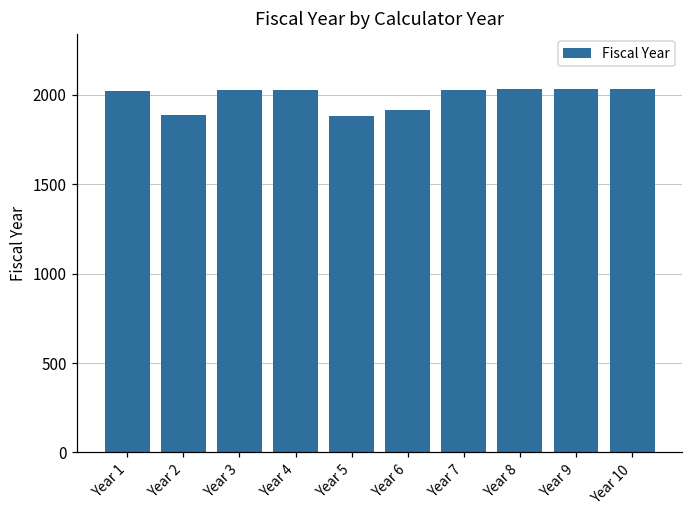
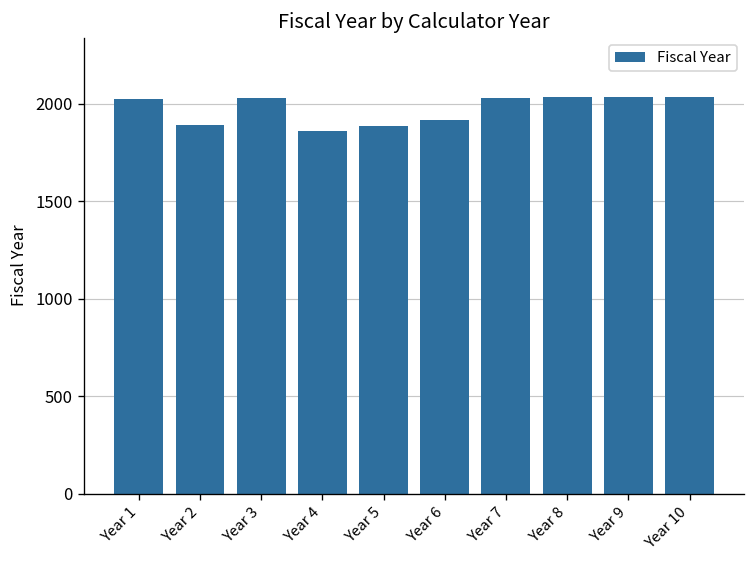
Year 4: 2030 -> 1860
